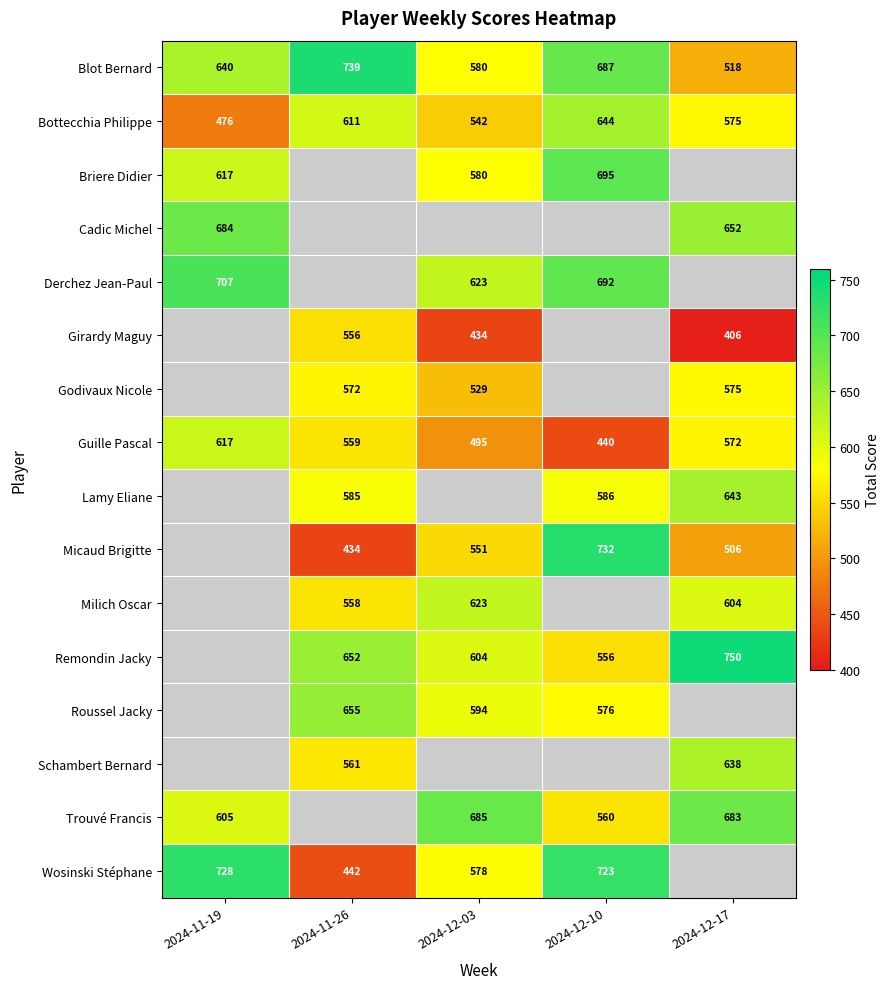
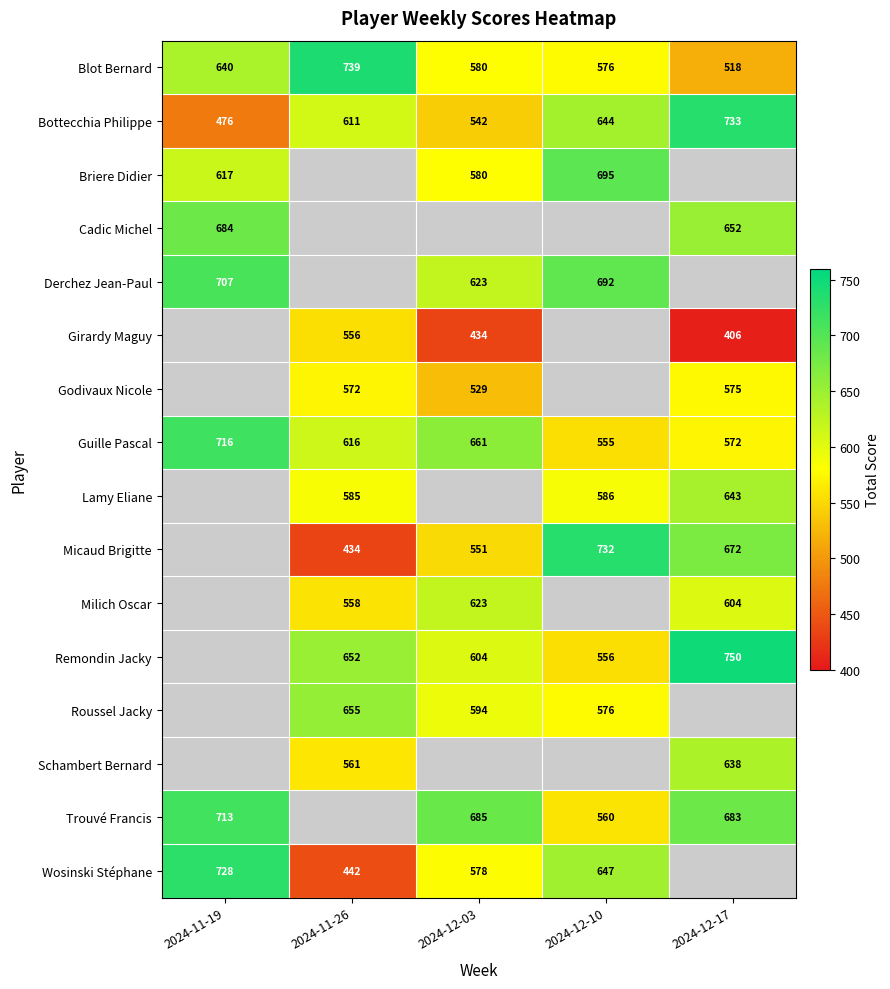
Blot Bernard, 2024-12-10: 687 -> 576
Bottecchia Philippe, 2024-12-17: 575 -> 733
Guille Pascal, 2024-11-19: 617 -> 716
Guille Pascal, 2024-11-26: 559 -> 616
Guille Pascal, 2024-12-03: 495 -> 661
Guille Pascal, 2024-12-10: 440 -> 555
Micaud Brigitte, 2024-12-17: 506 -> 672
Trouvé Francis, 2024-11-19: 605 -> 713
Wosinski Stéphane, 2024-12-10: 723 -> 647
